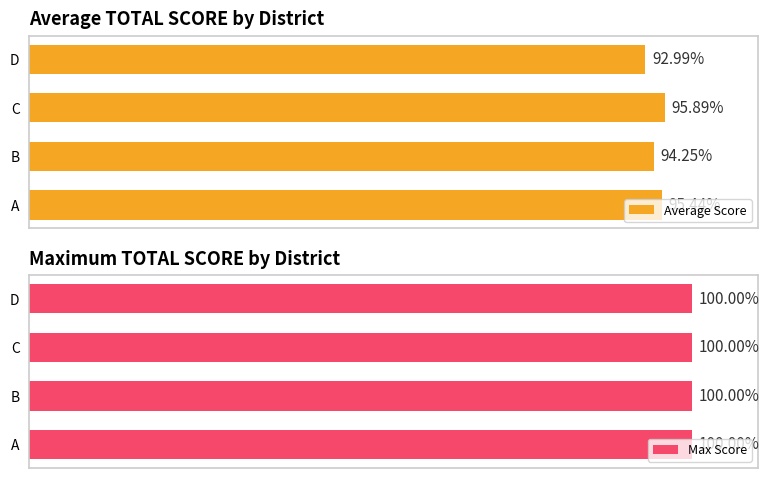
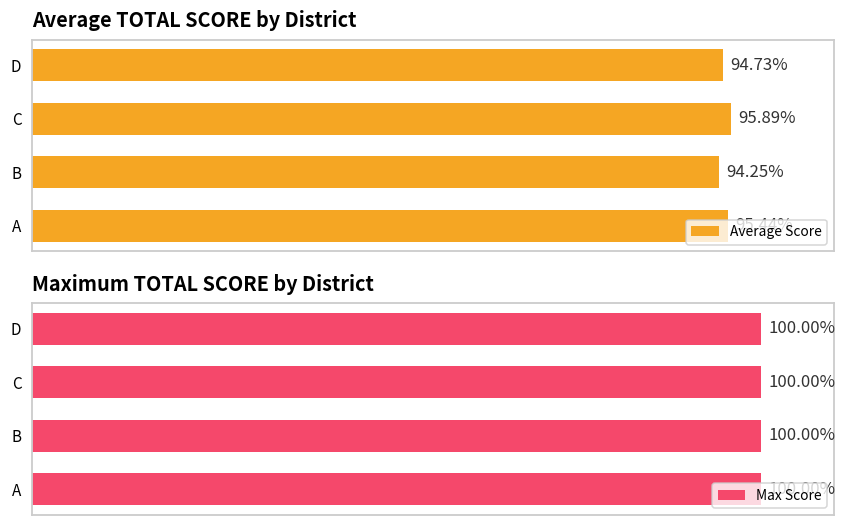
Average TOTAL SCORE by District, D: 92.99% -> 94.73%
